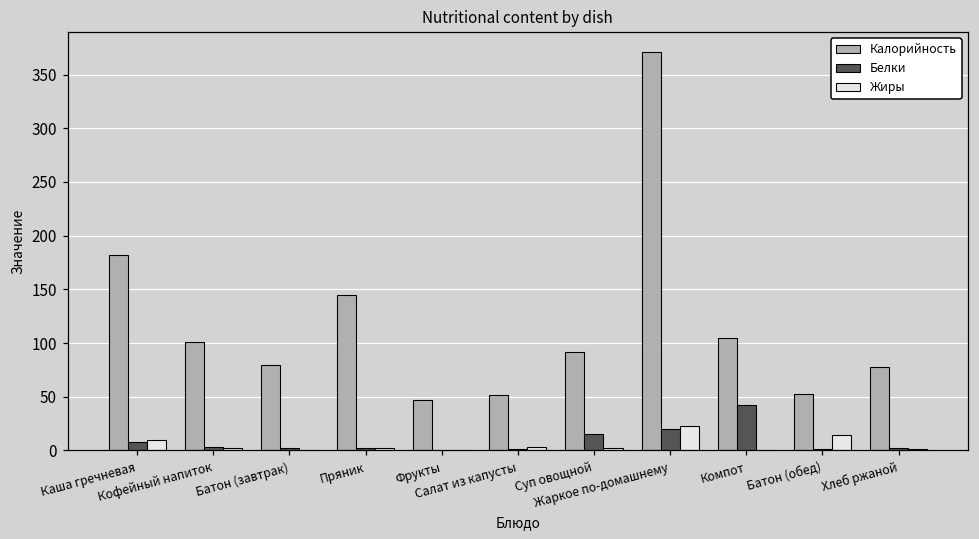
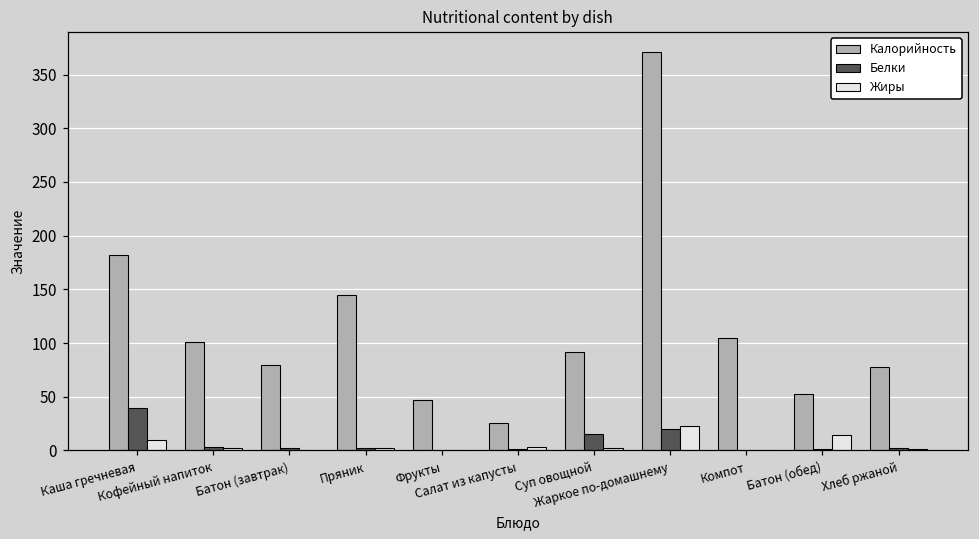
Белки, Каша гречневая: 10 -> 40
Калорийность, Салат из капусты: 50 -> 30
Белки, Компот: 40 -> 0
